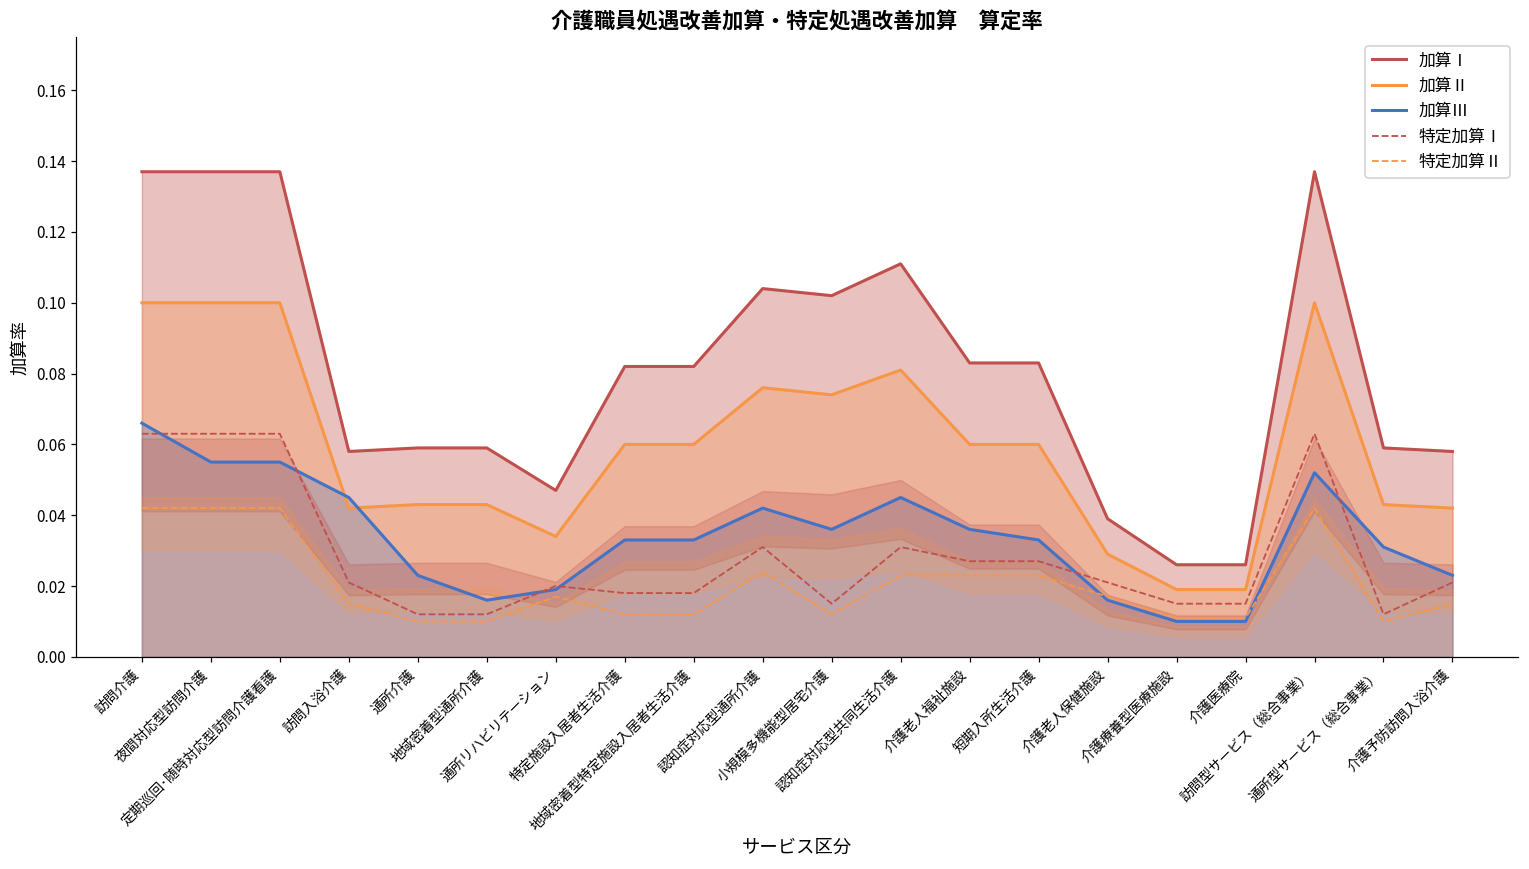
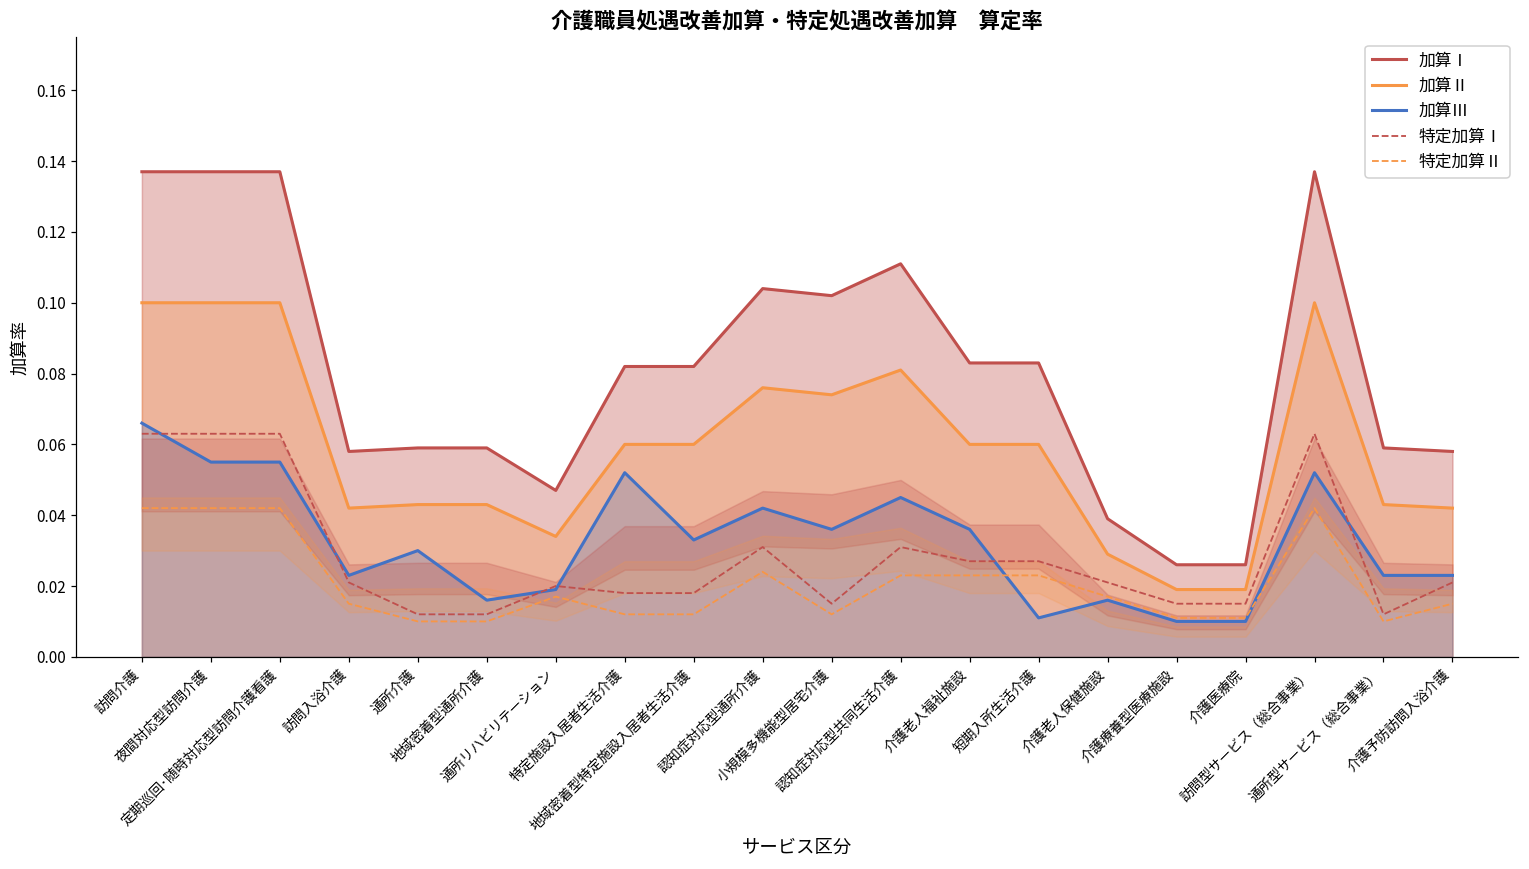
加算Ⅲ, 訪問入浴介護: 0.045 -> 0.023
加算Ⅲ, 通所介護: 0.023 -> 0.030
加算Ⅲ, 特定施設入居者生活介護: 0.033 -> 0.052
加算Ⅲ, 短期入所生活介護: 0.033 -> 0.011
加算Ⅲ, 通所型サービス（総合事業）: 0.031 -> 0.023
